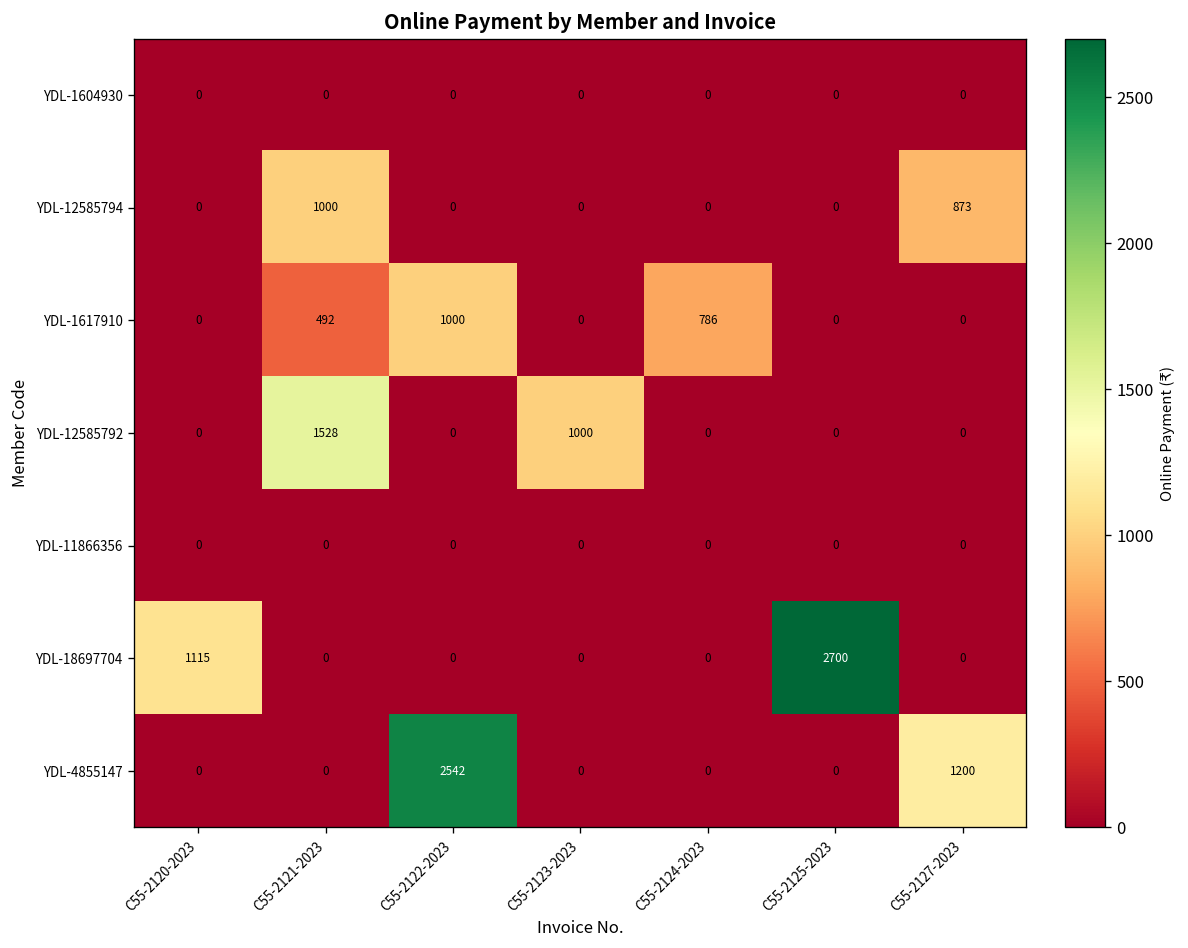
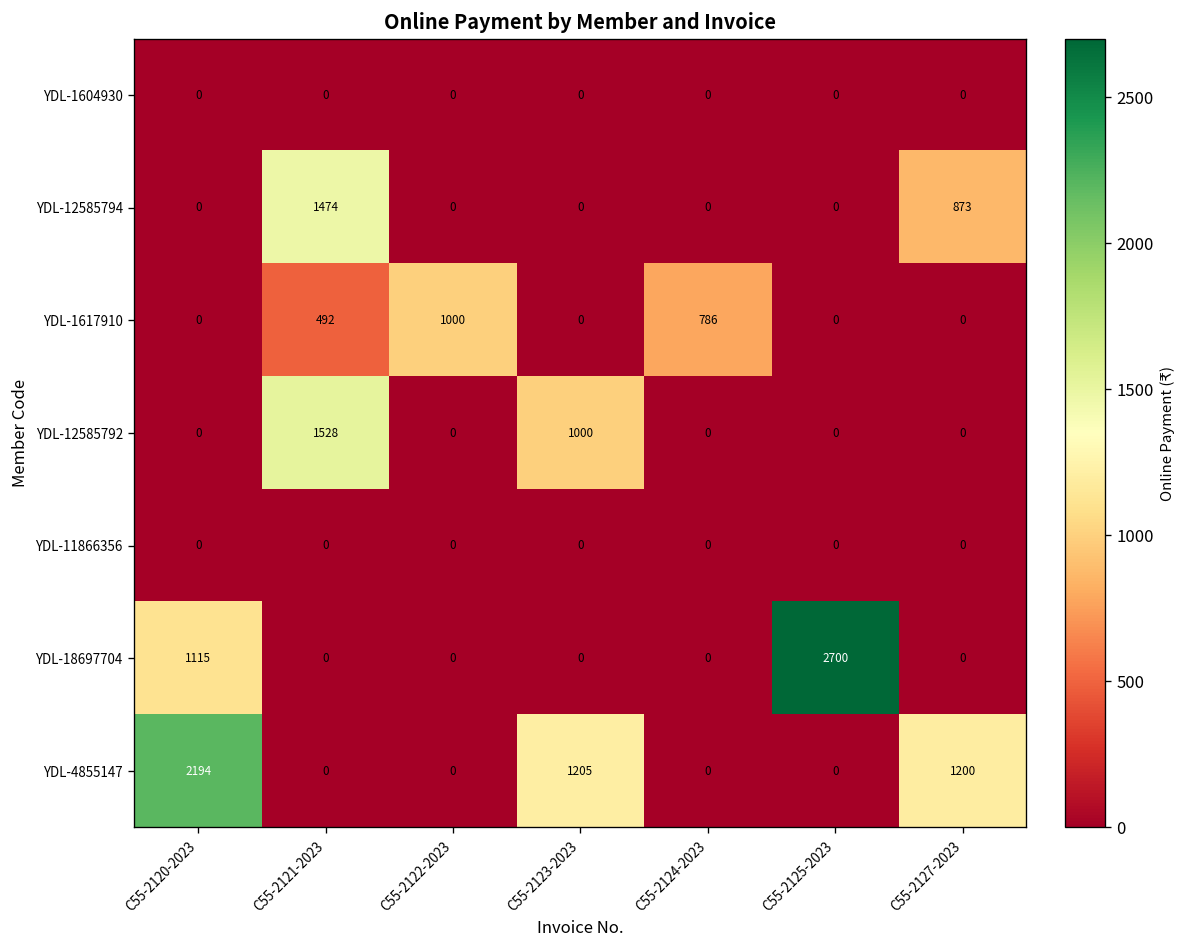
YDL-12585794, C55-2121-2023: 1000 -> 1474
YDL-4855147, C55-2120-2023: 0 -> 2194
YDL-4855147, C55-2122-2023: 2542 -> 0
YDL-4855147, C55-2123-2023: 0 -> 1205
